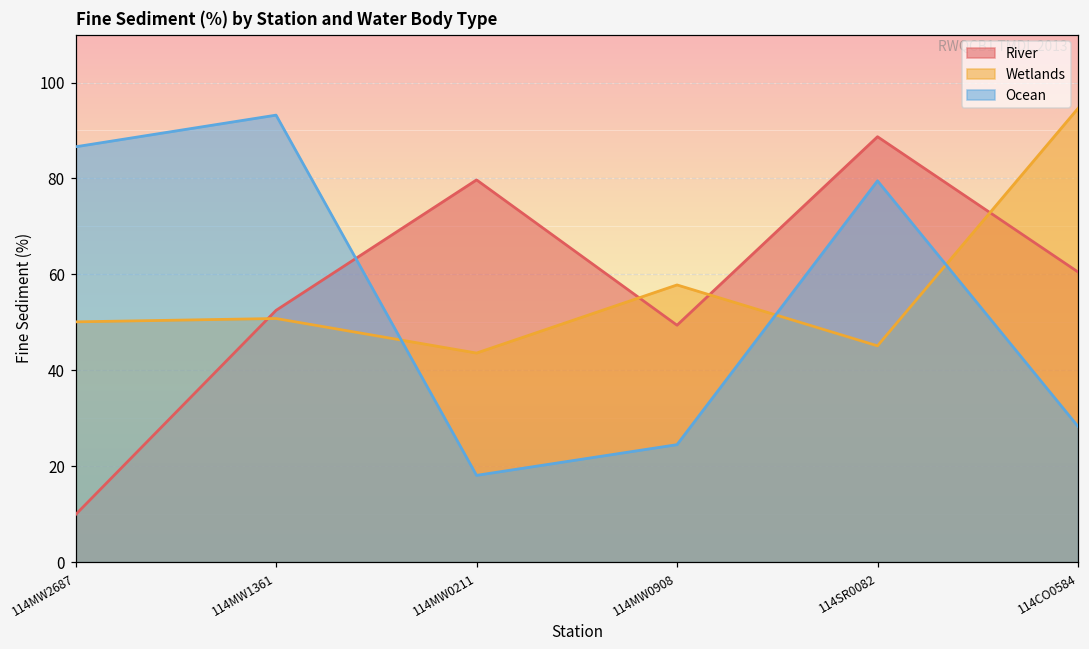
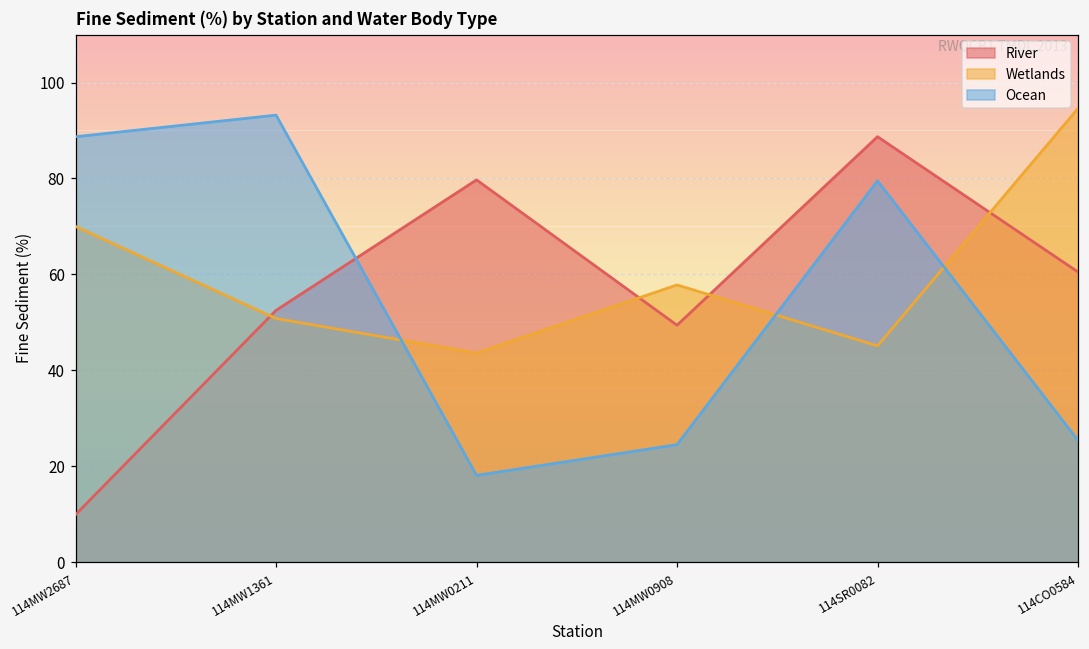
Wetlands, 114MW2687: 50 -> 70
Ocean, 114MW2687: 87 -> 89
Ocean, 114CO0584: 28 -> 25
